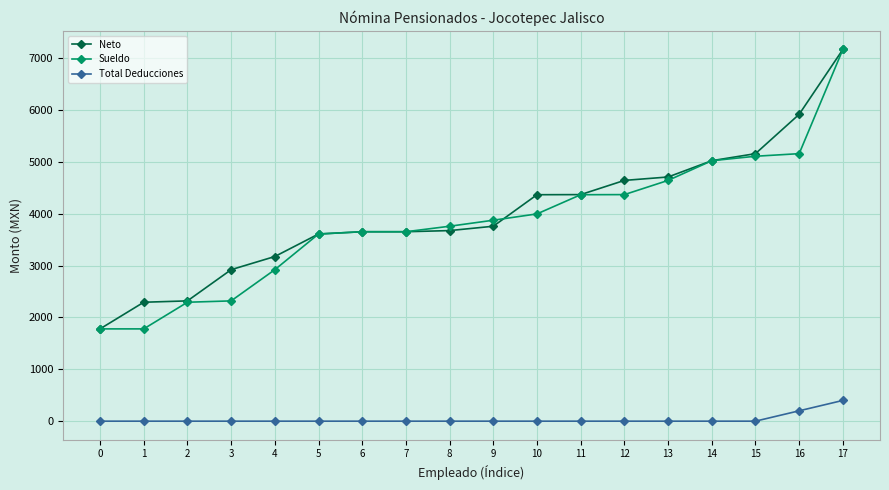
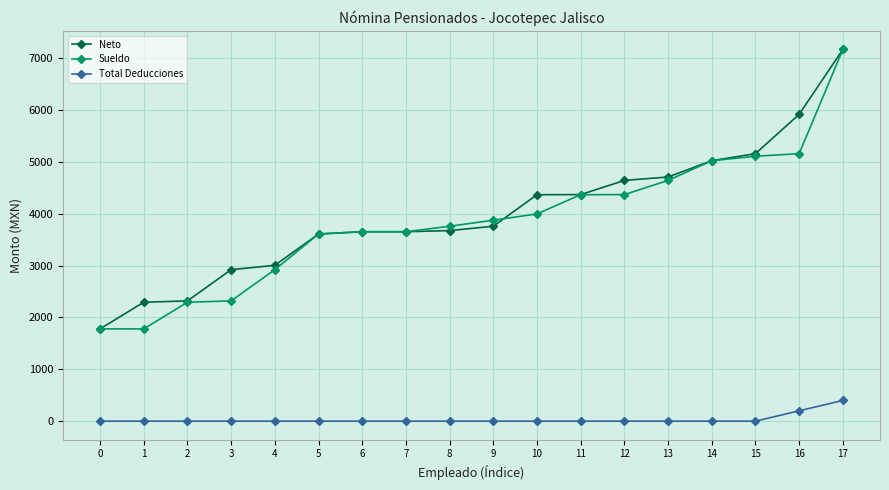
Neto, 4: 3200 -> 3000
